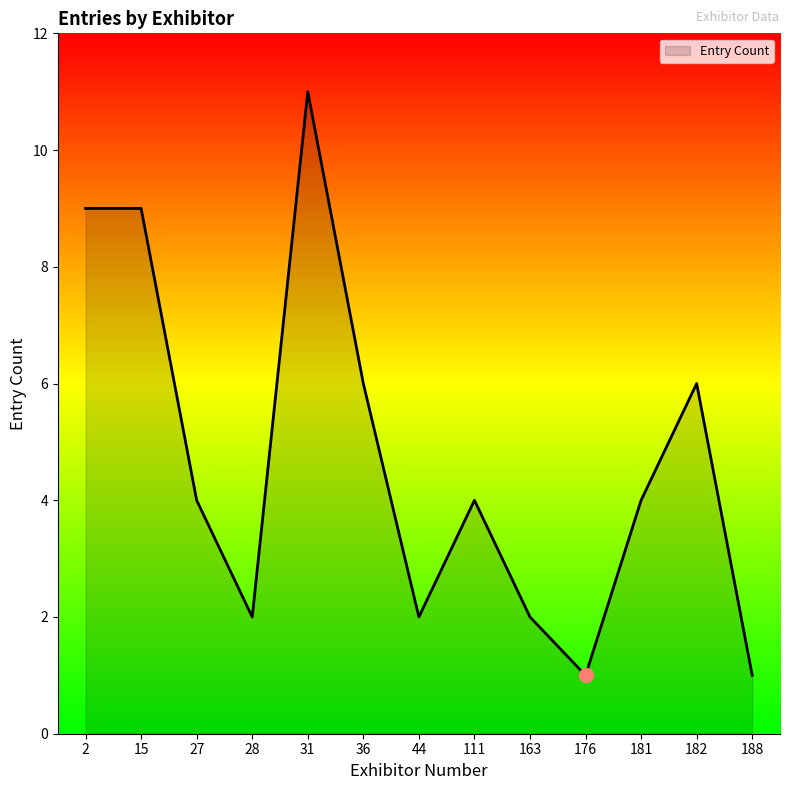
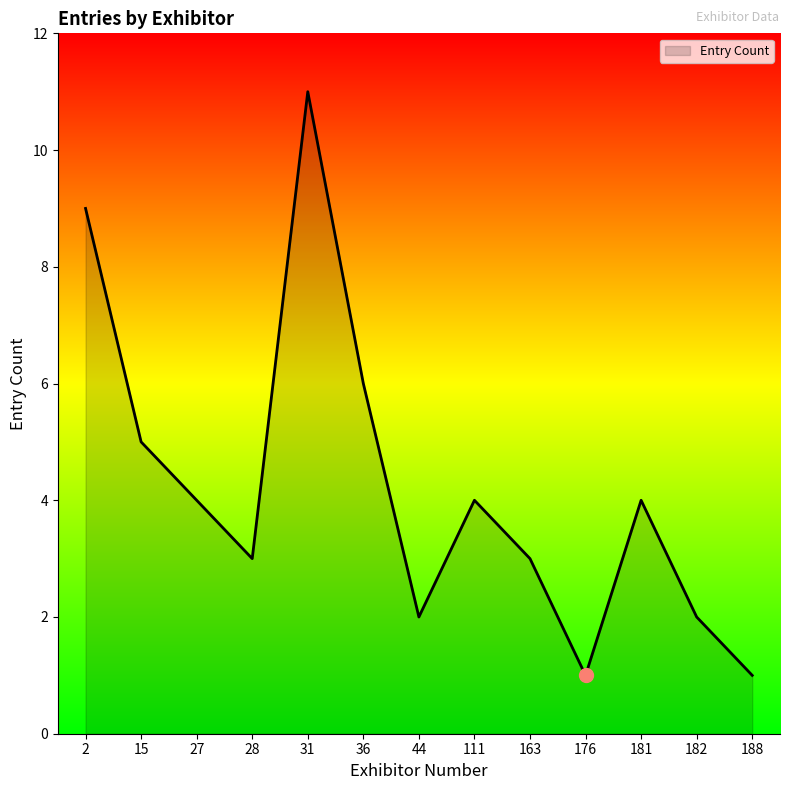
Entry Count, 15: 9 -> 5
Entry Count, 28: 2 -> 3
Entry Count, 163: 2 -> 3
Entry Count, 182: 6 -> 2
